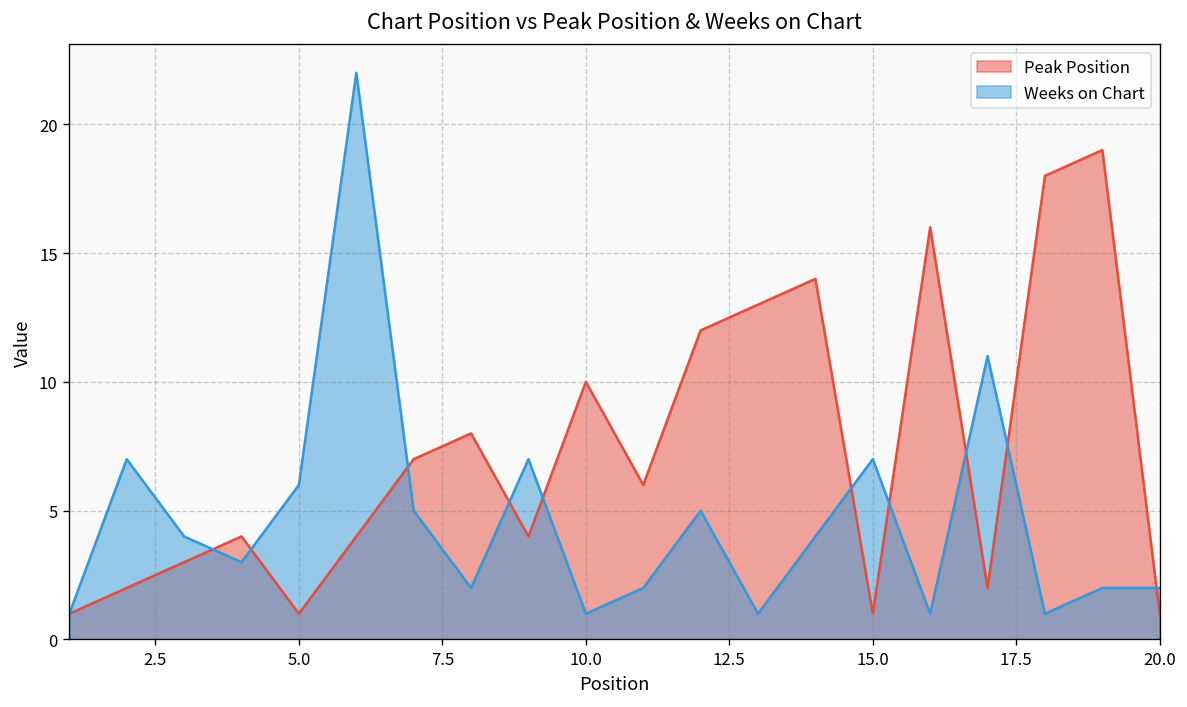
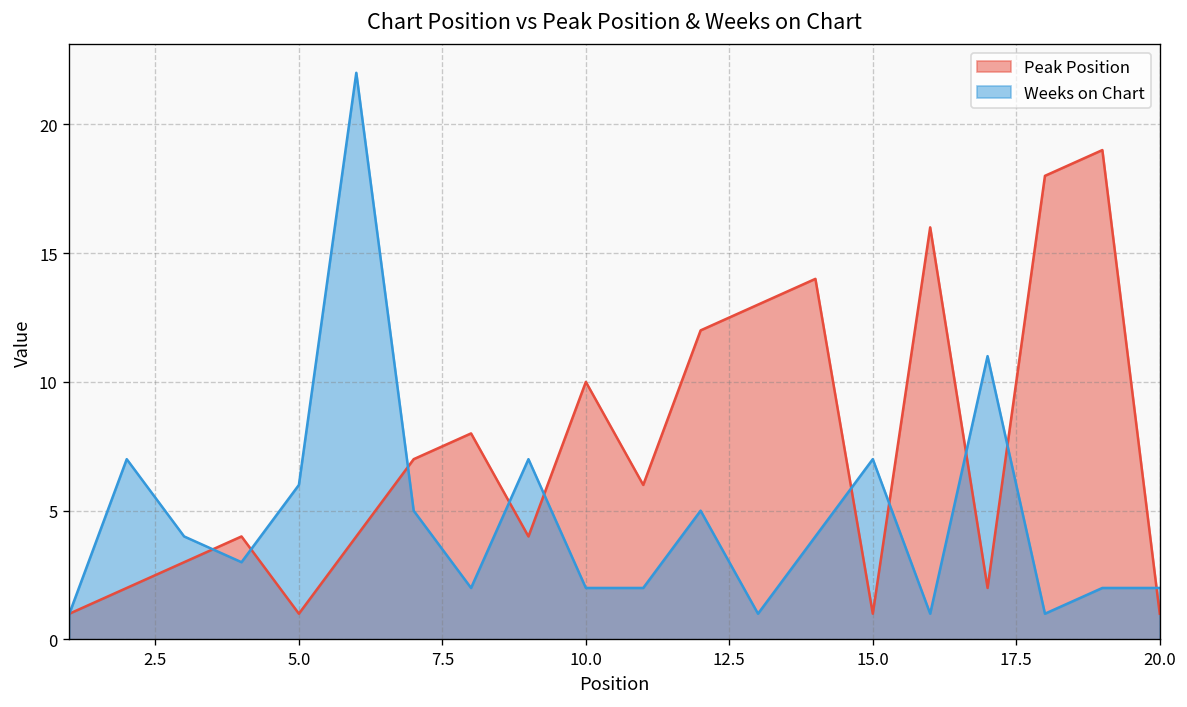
Weeks on Chart, 10.0: 1 -> 2
